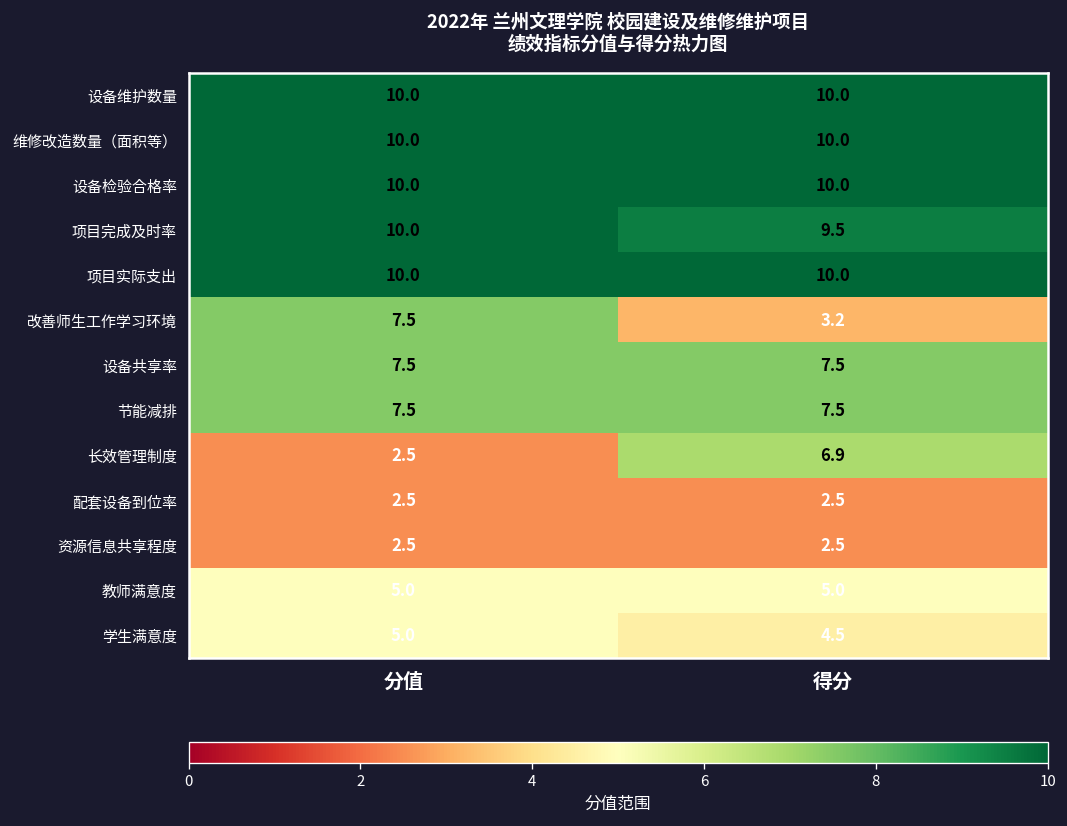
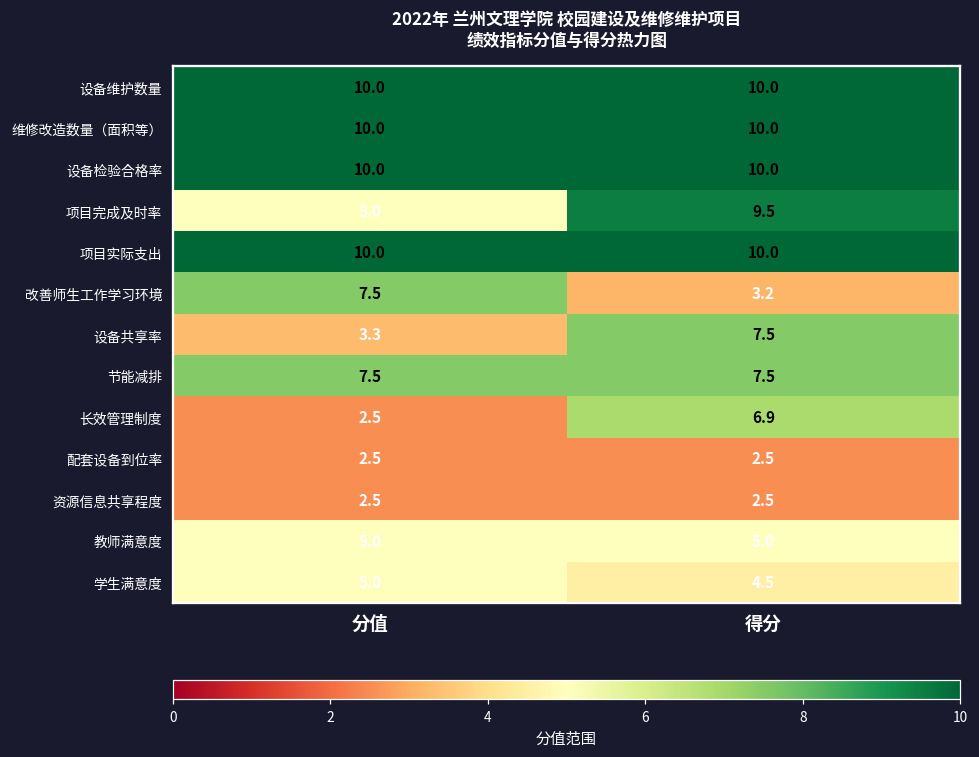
项目完成及时率, 分值: 10.0 -> 5.0
设备共享率, 分值: 7.5 -> 3.3
